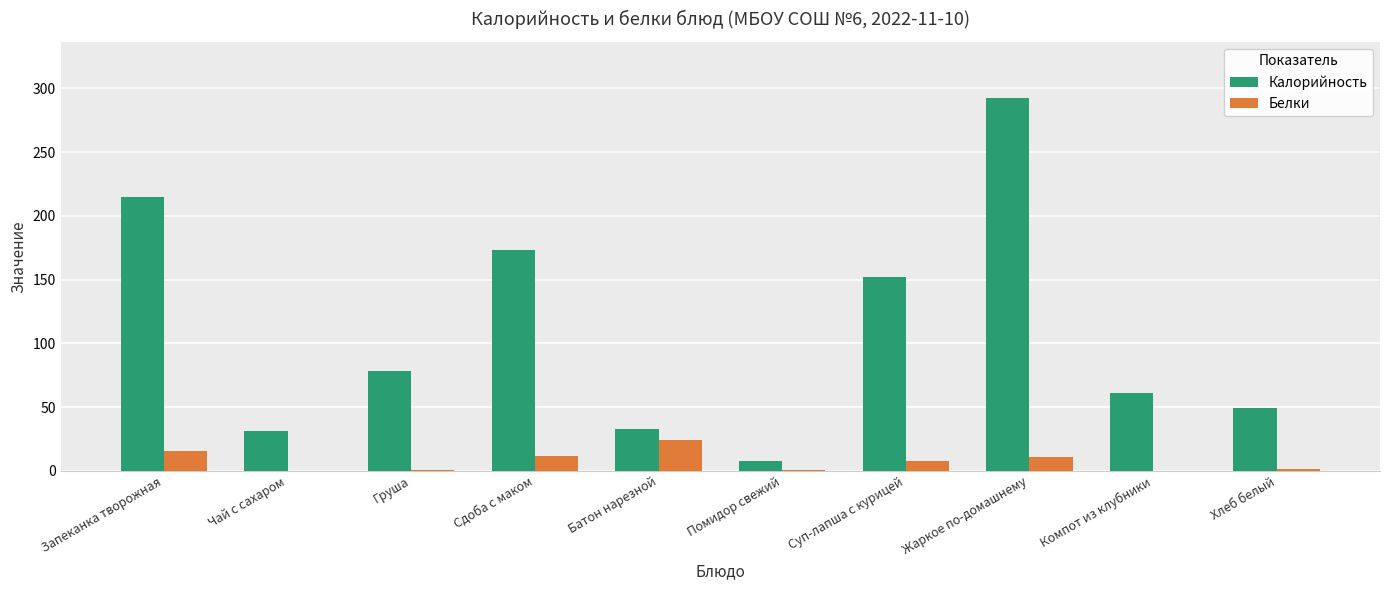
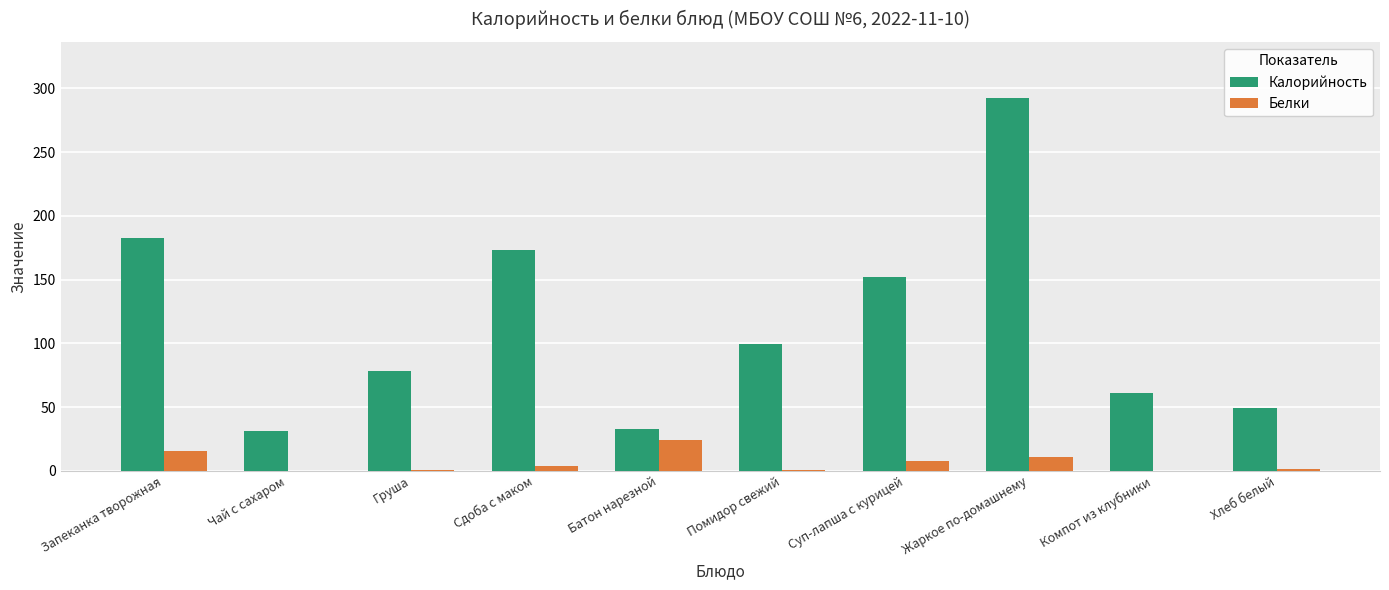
Калорийность, Запеканка творожная: 215 -> 183
Белки, Сдоба с маком: 11 -> 4
Калорийность, Помидор свежий: 7 -> 99
